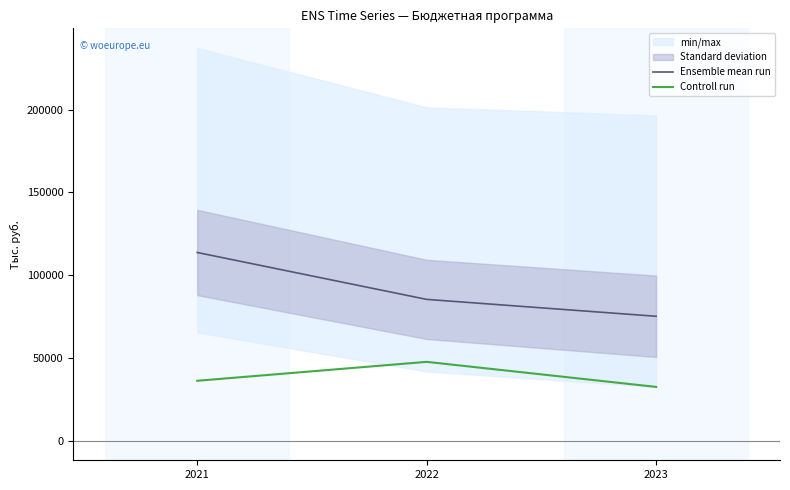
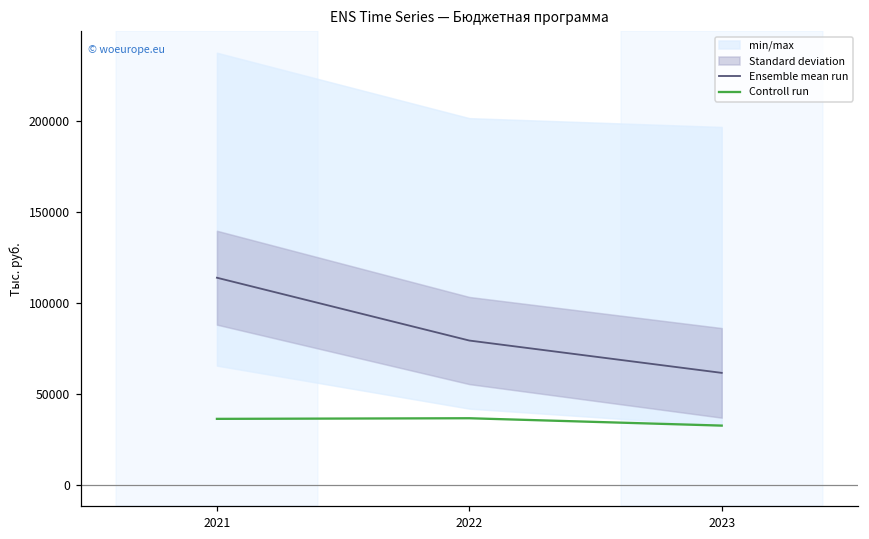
Ensemble mean run, 2022: 85000 -> 79000
Controll run, 2022: 48000 -> 37000
Ensemble mean run, 2023: 75000 -> 61000
